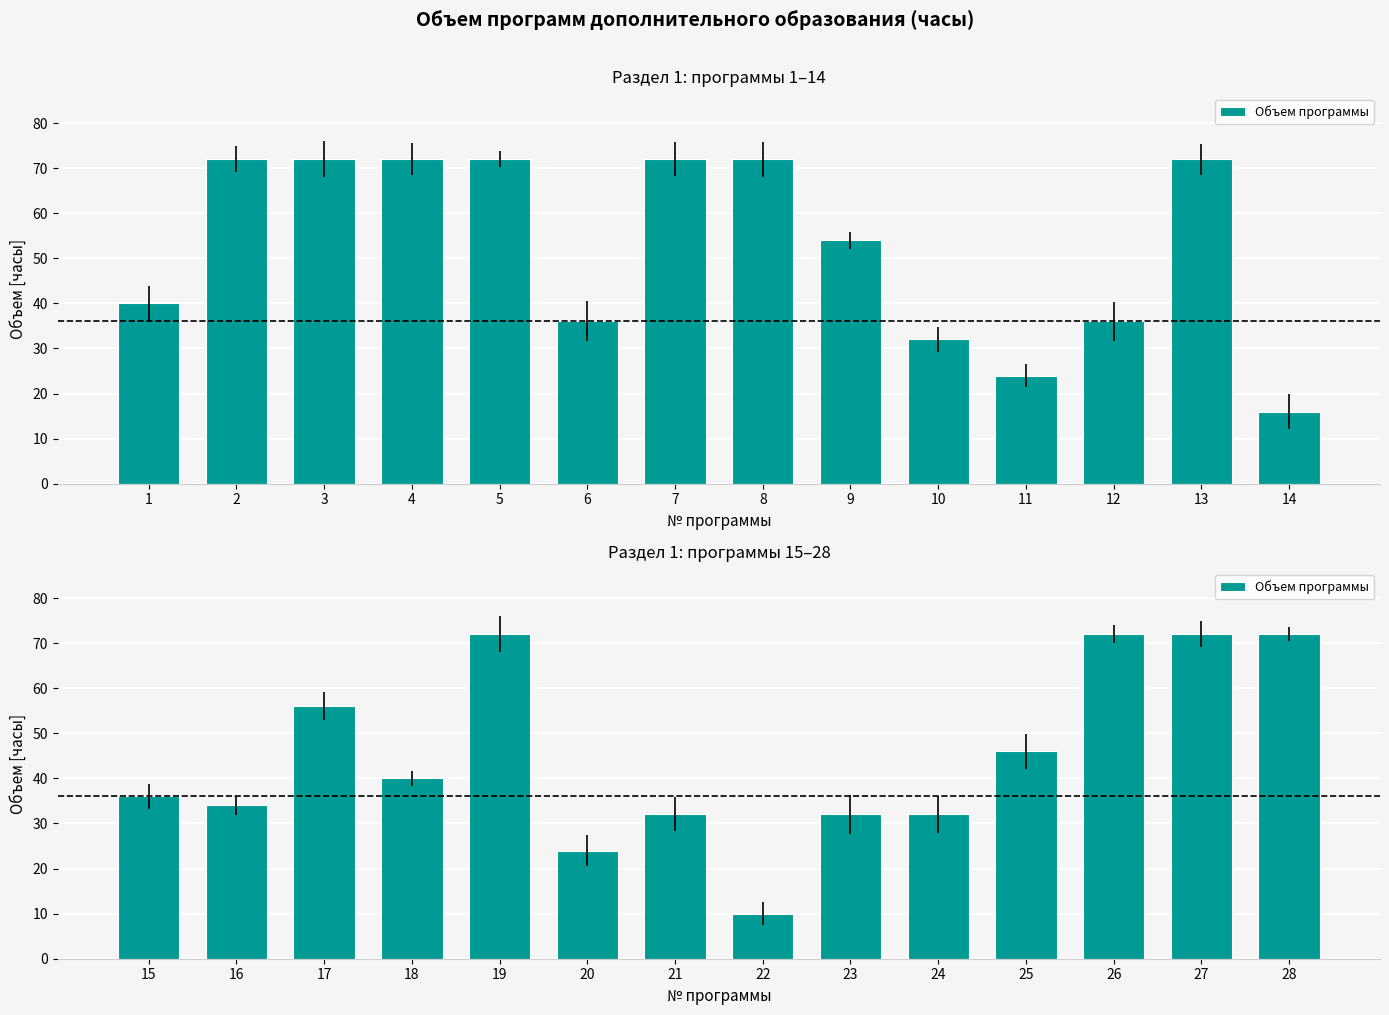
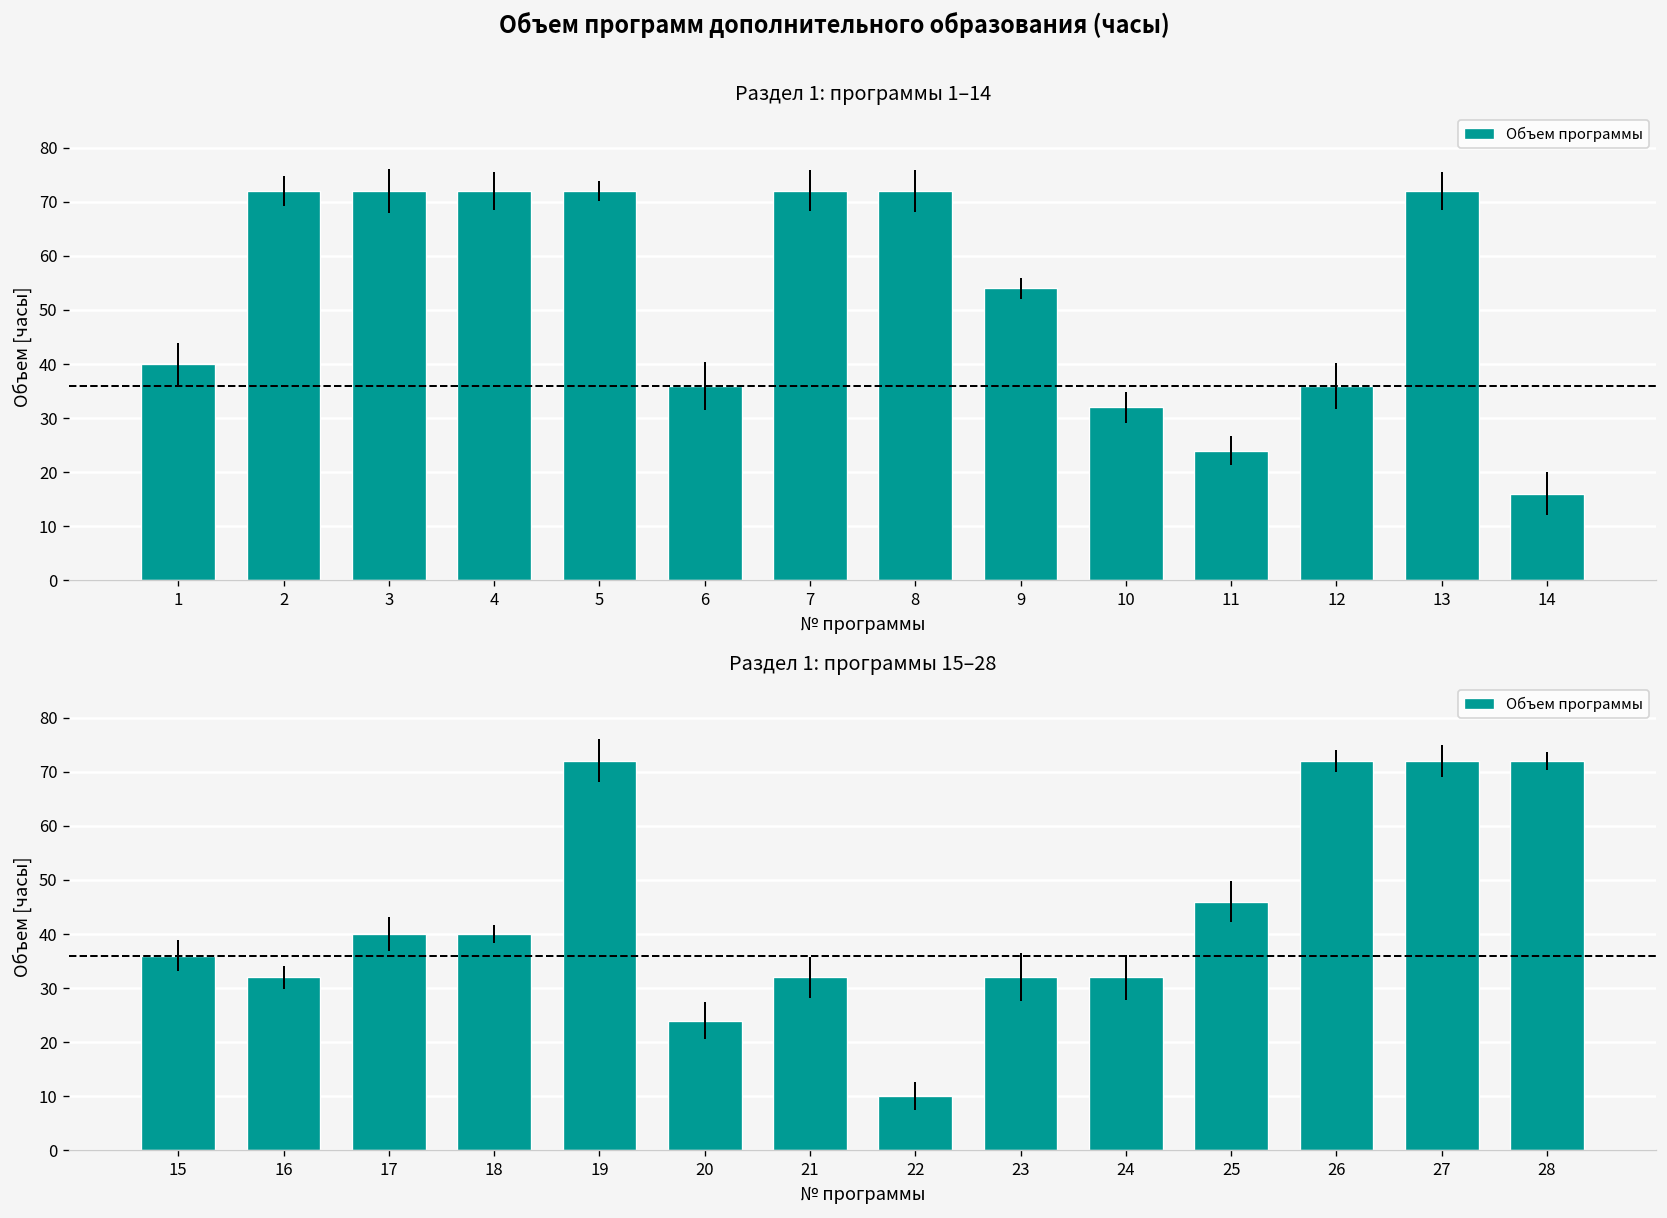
Раздел 1: программы 15–28, 16: 34 -> 32
Раздел 1: программы 15–28, 17: 56 -> 40
